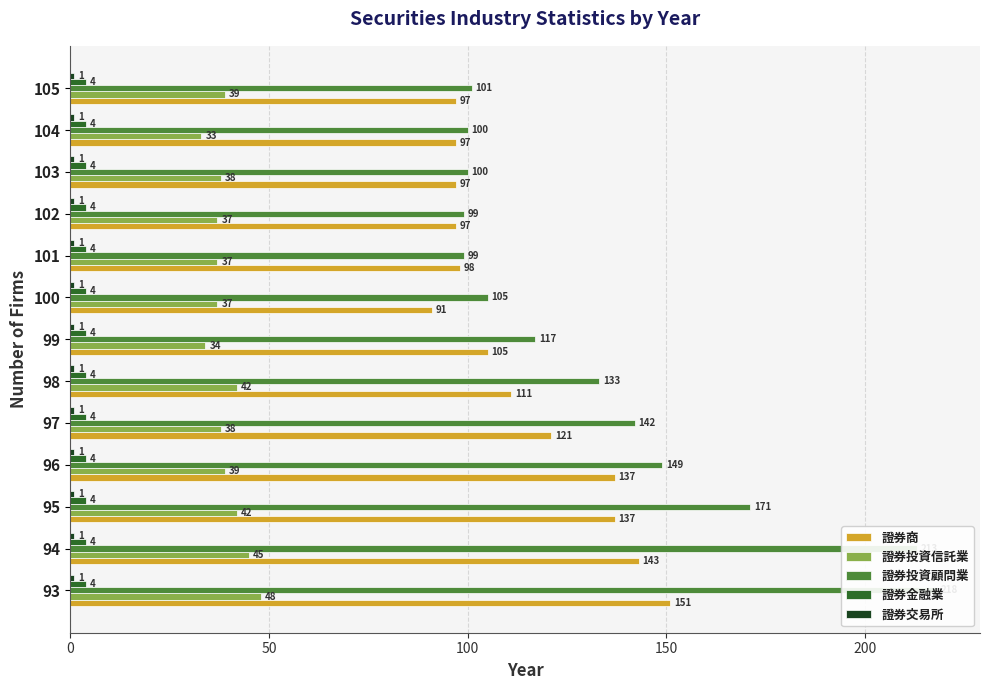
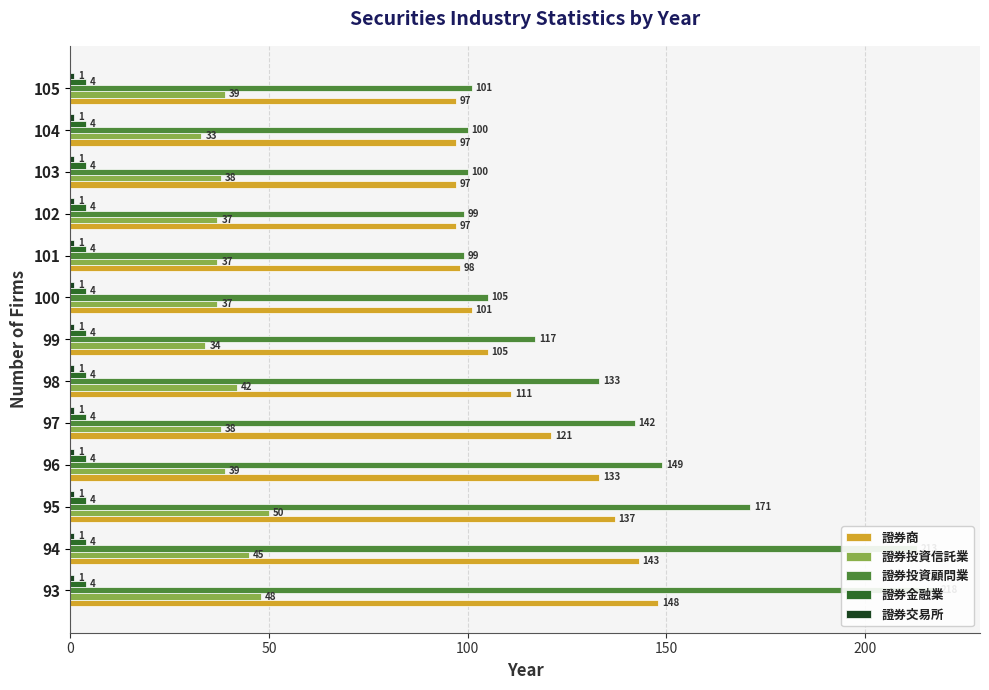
證券商, 100: 91 -> 101
證券商, 96: 137 -> 133
證券投資信託業, 95: 42 -> 50
證券商, 93: 151 -> 148
